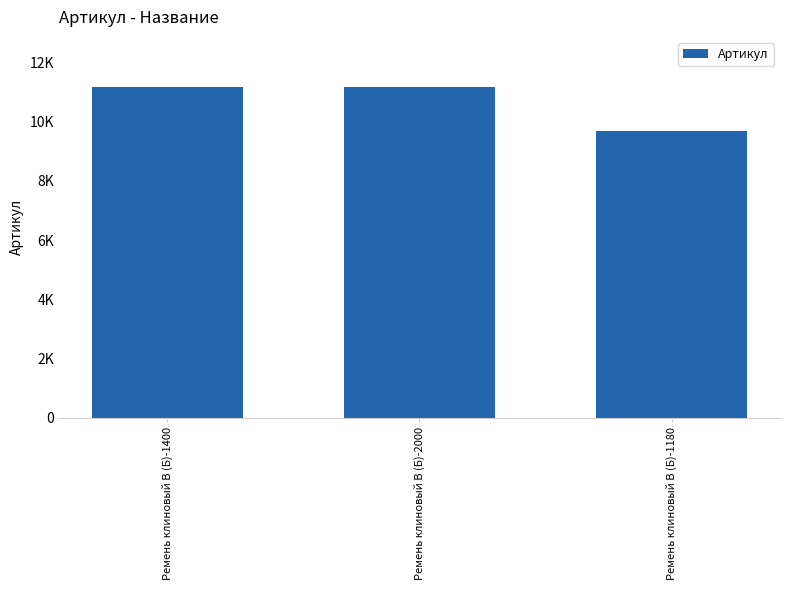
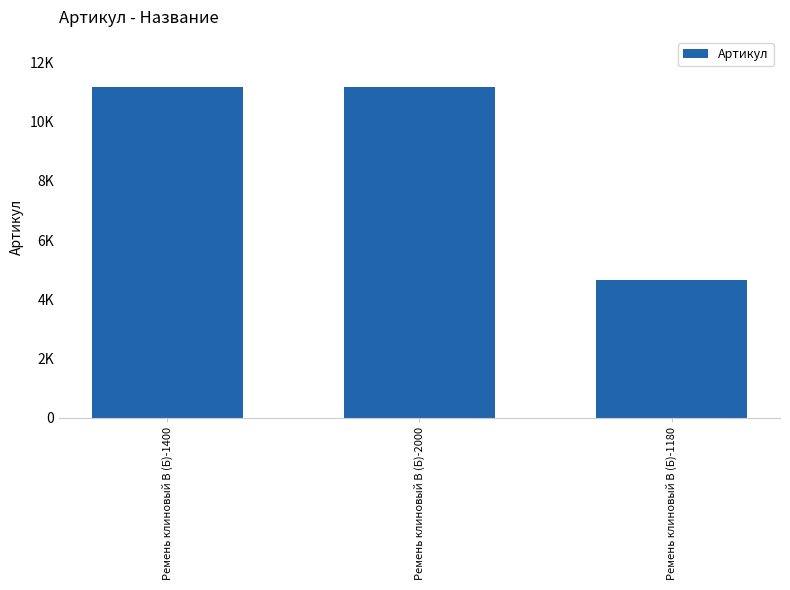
Ремень клиновый В (Б)-1180: 9700 -> 4700
